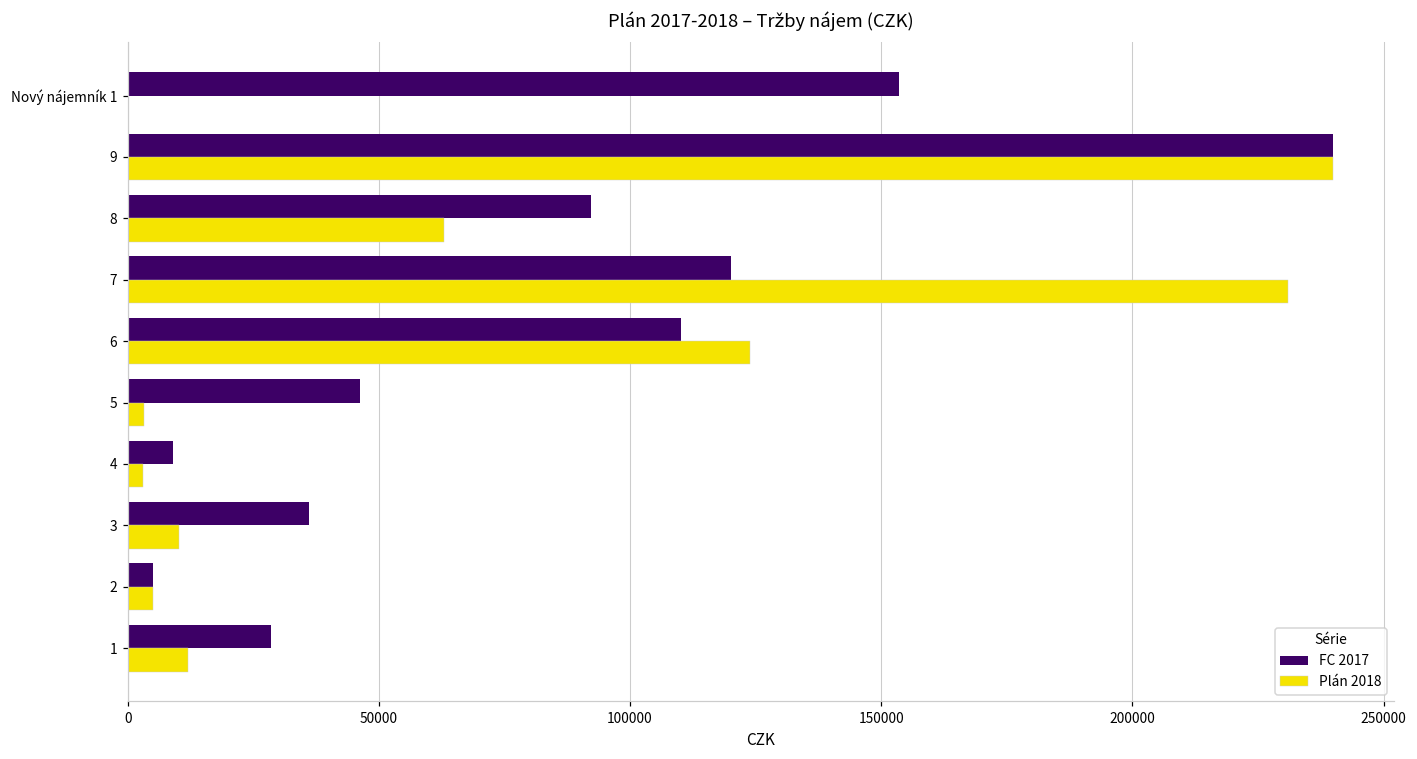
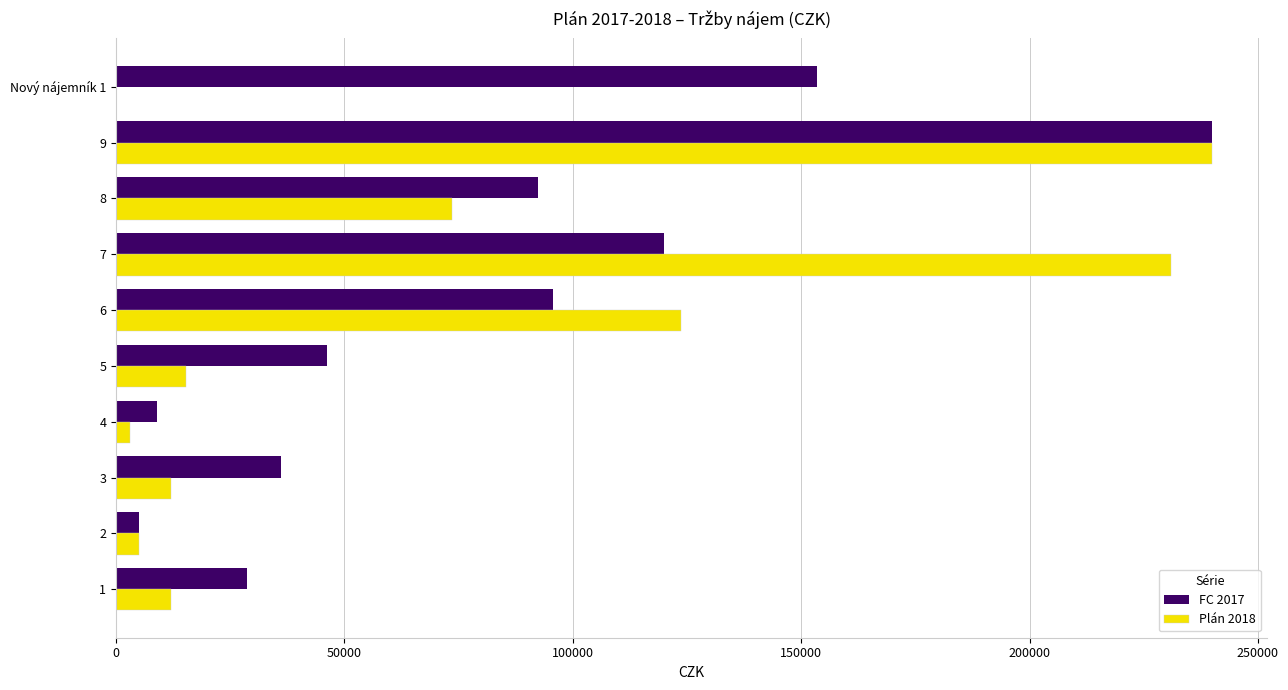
Plán 2018, 8: 63000 -> 73000
FC 2017, 6: 110000 -> 96000
Plán 2018, 5: 3000 -> 15000
Plán 2018, 3: 10000 -> 12000
